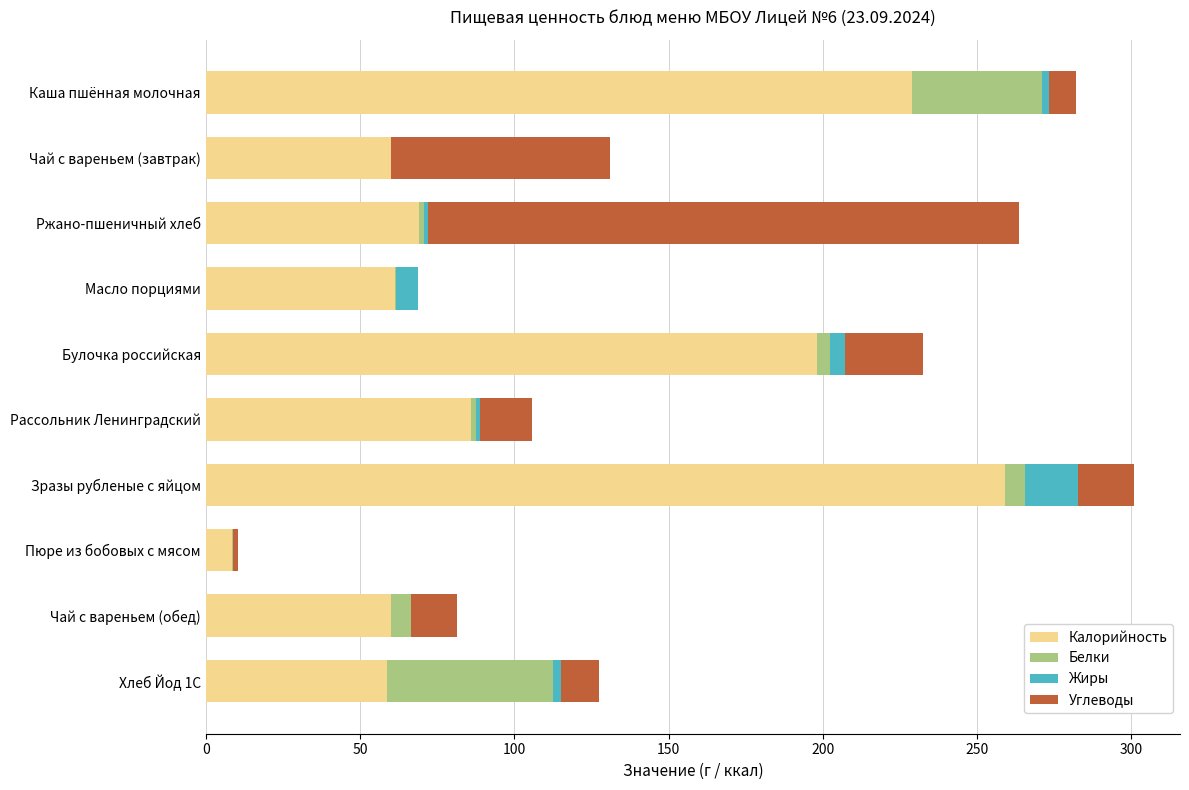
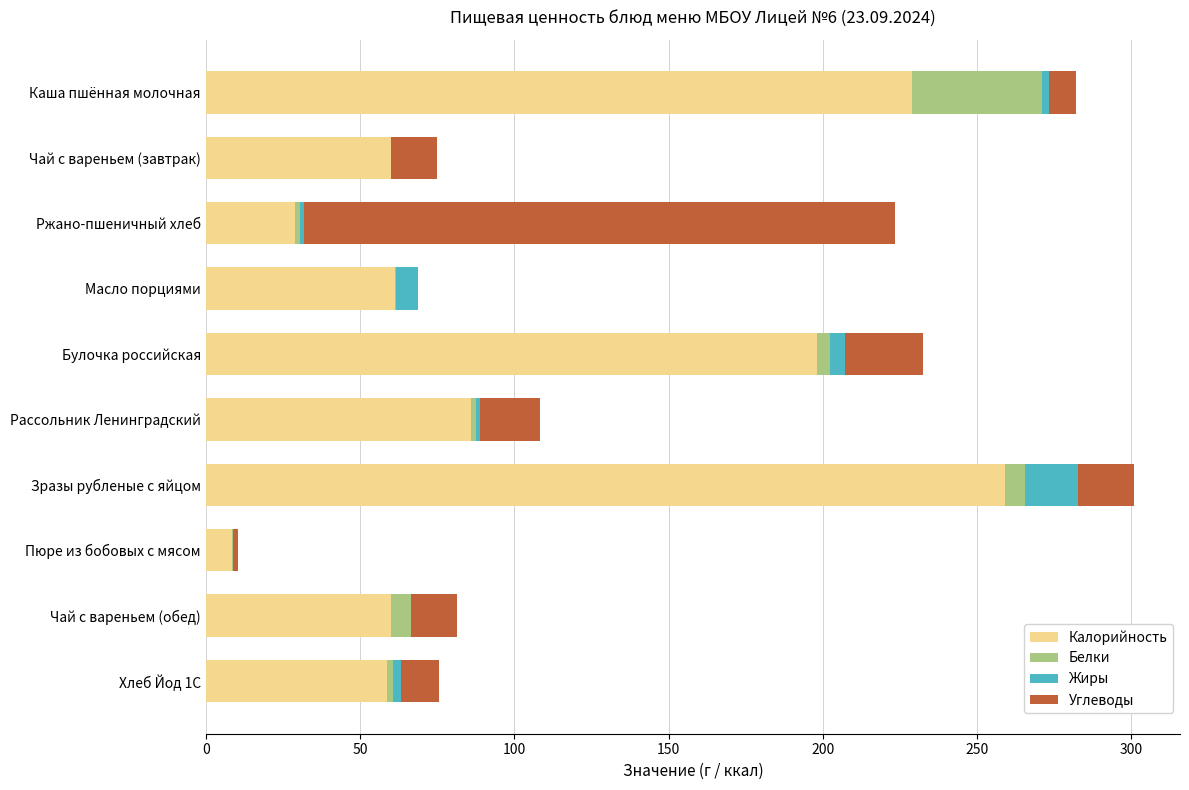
Углеводы, Чай с вареньем (завтрак): 71 -> 15
Калорийность, Ржано-пшеничный хлеб: 69 -> 29
Углеводы, Рассольник Ленинградский: 17 -> 20
Белки, Хлеб Йод 1С: 54 -> 2
